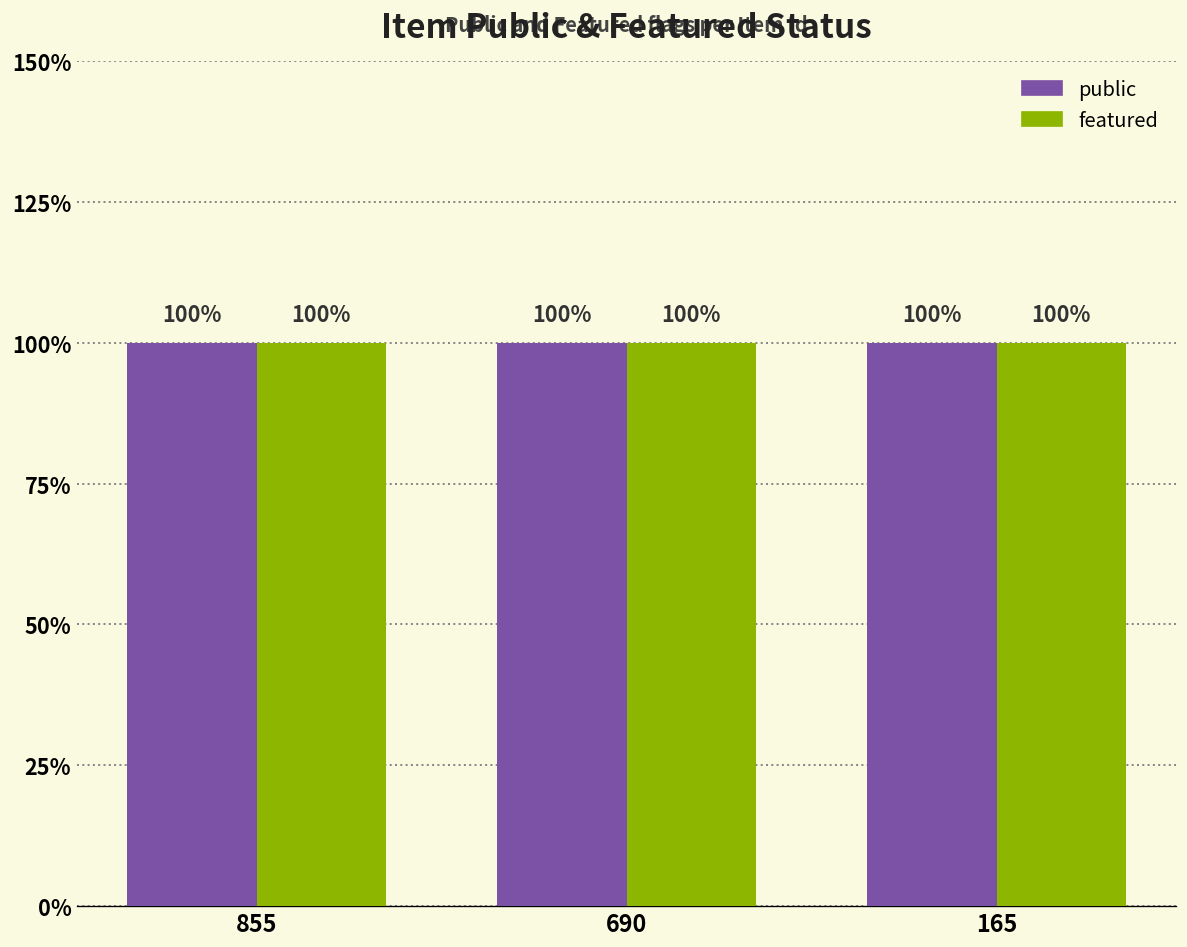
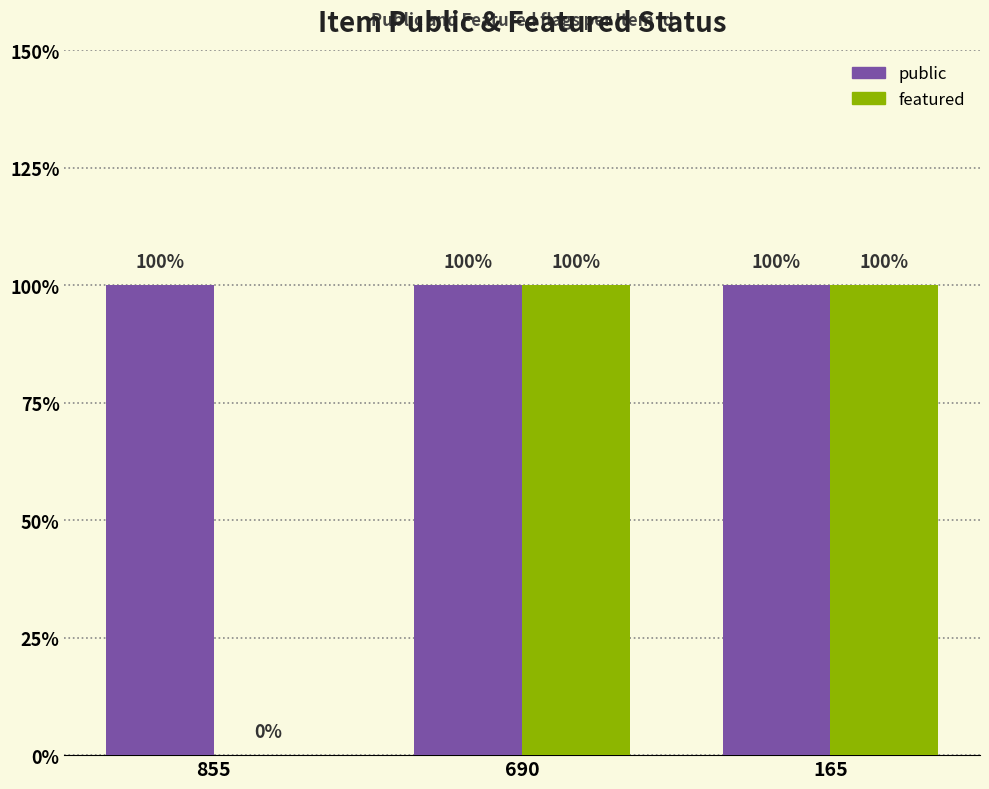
featured, 855: 100% -> 0%
